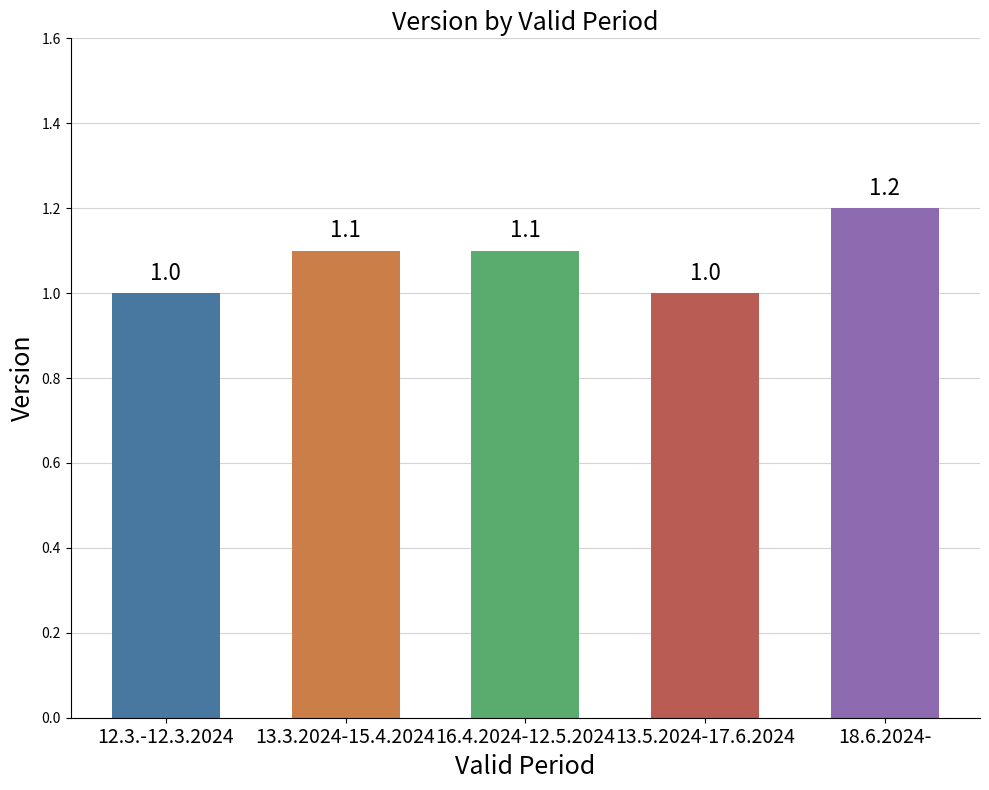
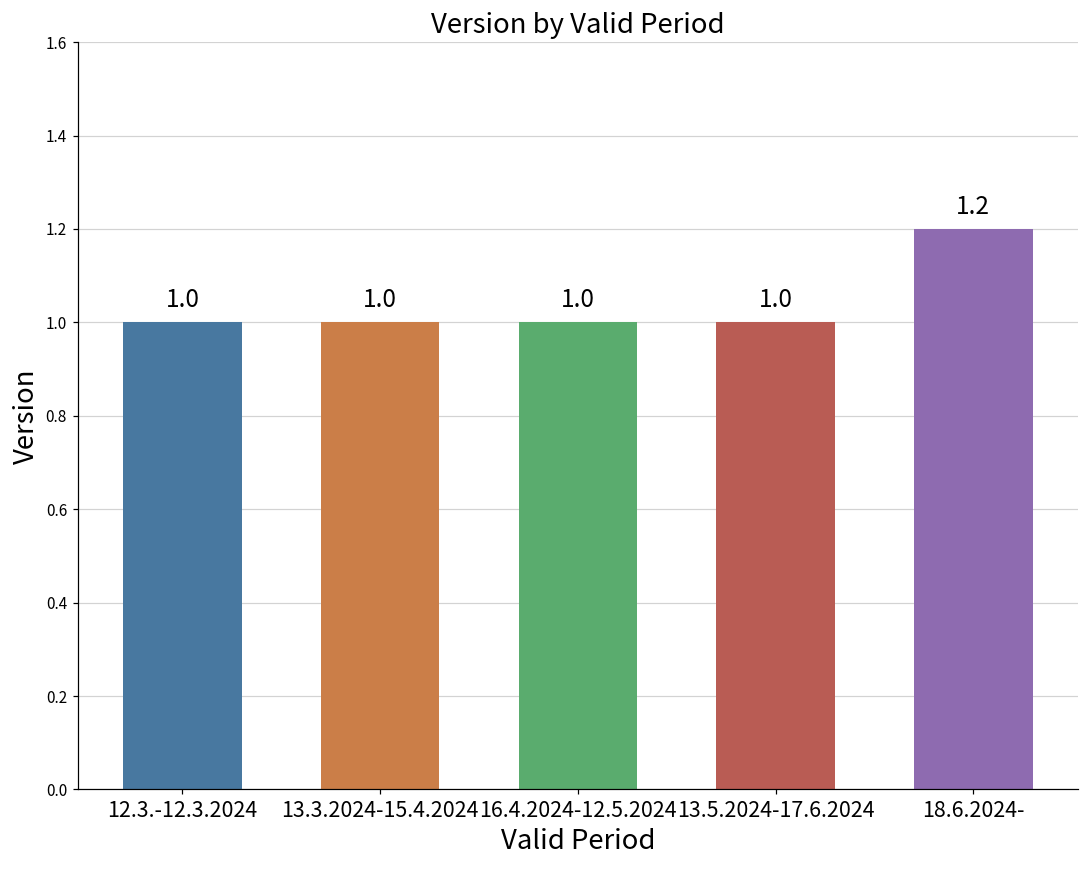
13.3.2024-15.4.2024: 1.1 -> 1.0
16.4.2024-12.5.2024: 1.1 -> 1.0
